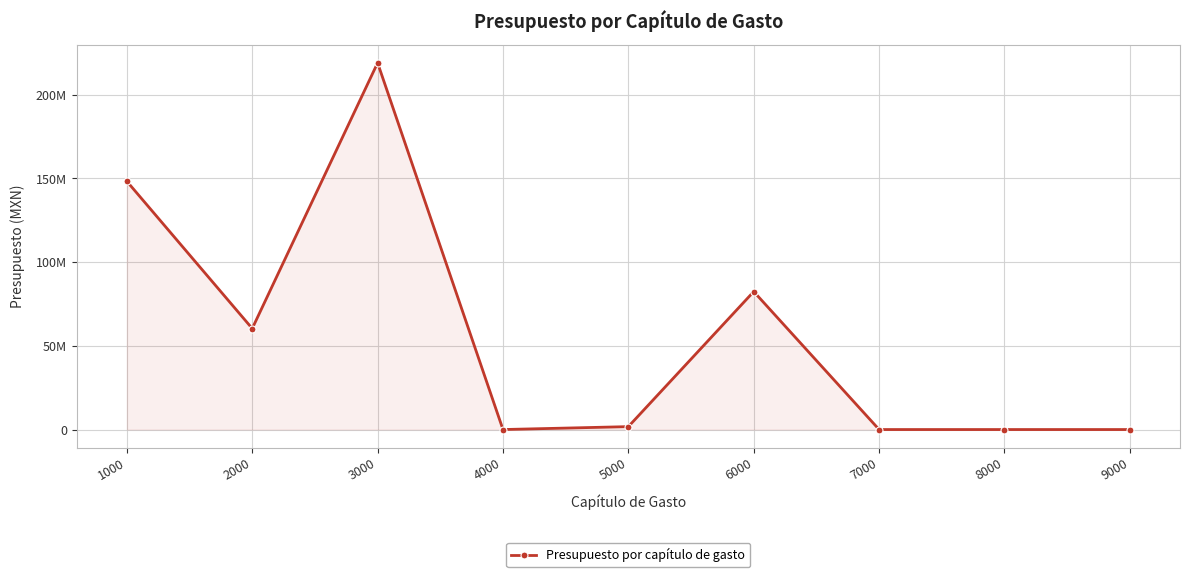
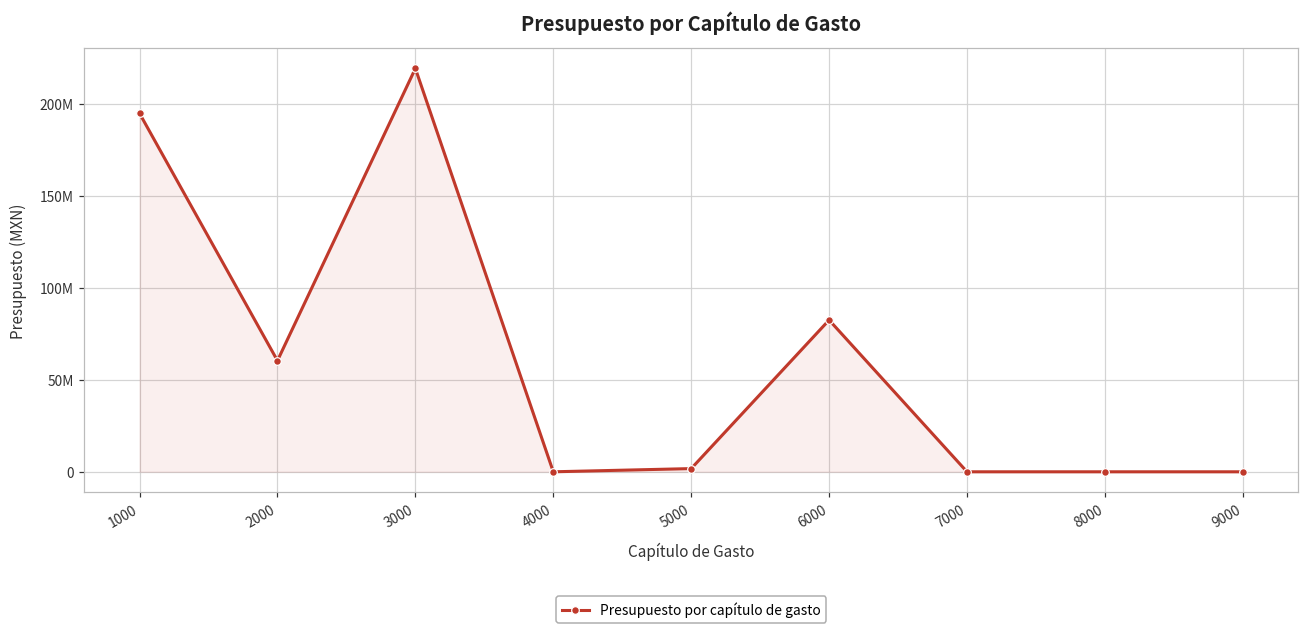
1000: 148000000 -> 195000000
